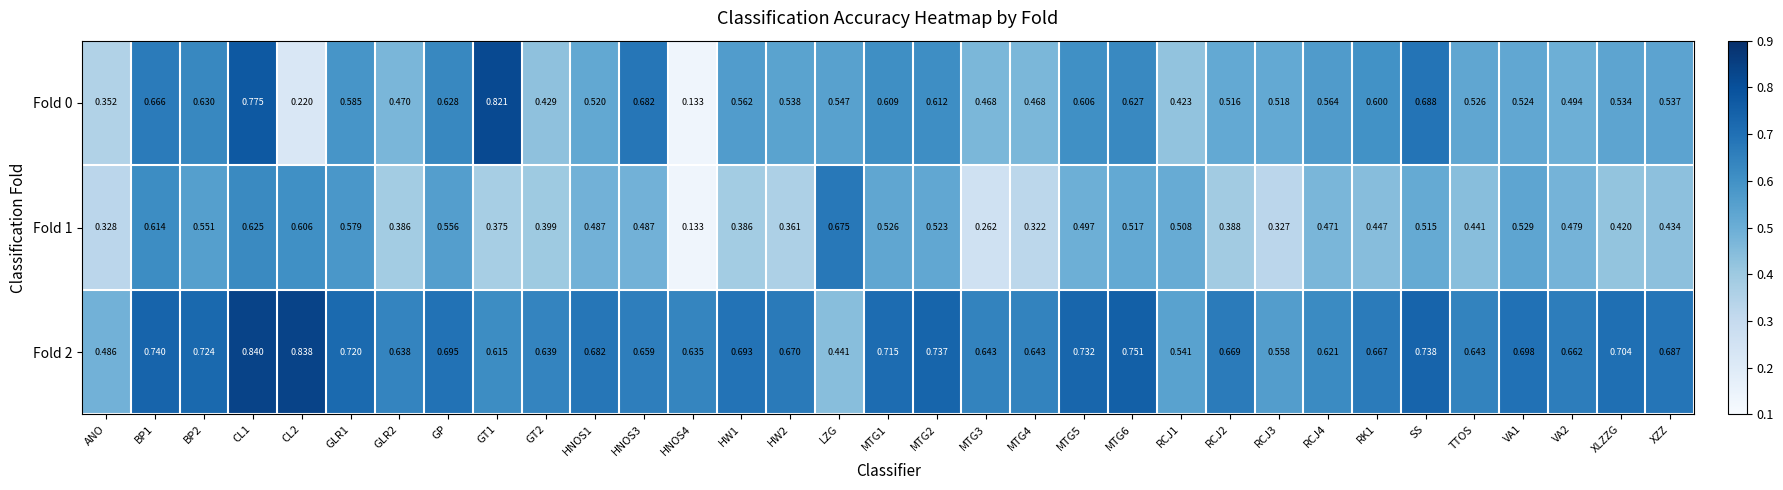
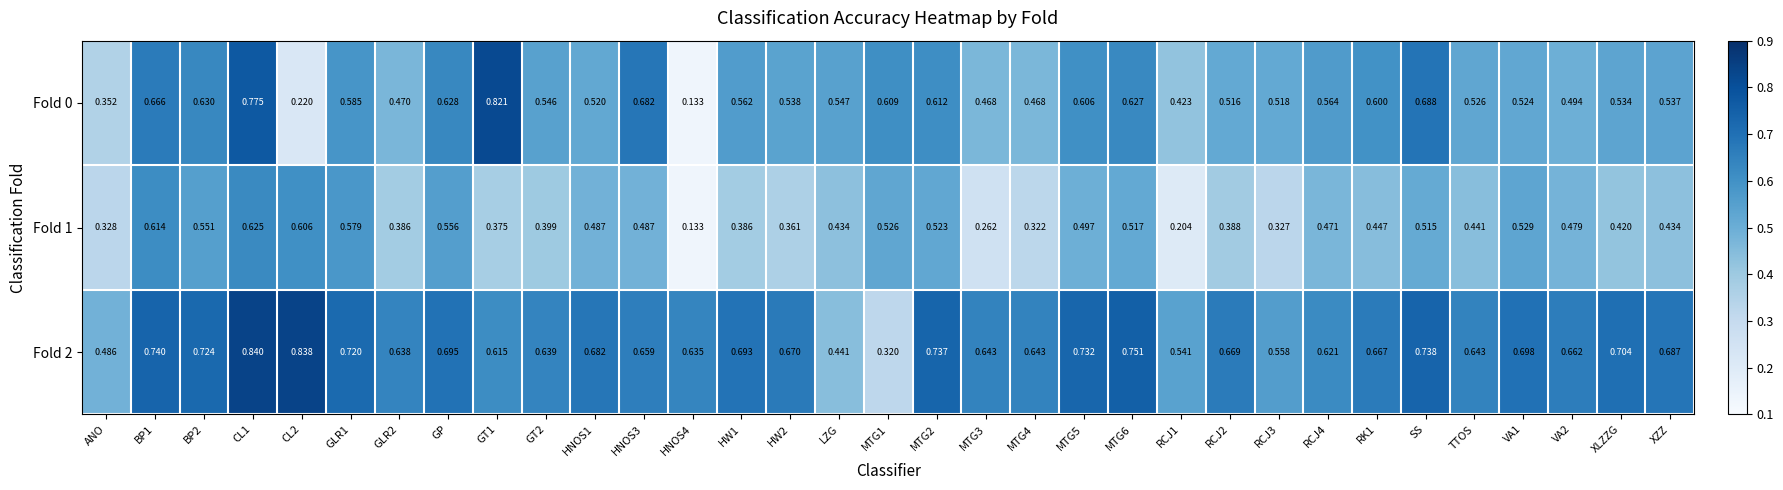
Fold 0, GT2: 0.429 -> 0.546
Fold 1, LZG: 0.675 -> 0.434
Fold 1, RCJ1: 0.508 -> 0.204
Fold 2, MTG1: 0.715 -> 0.320
